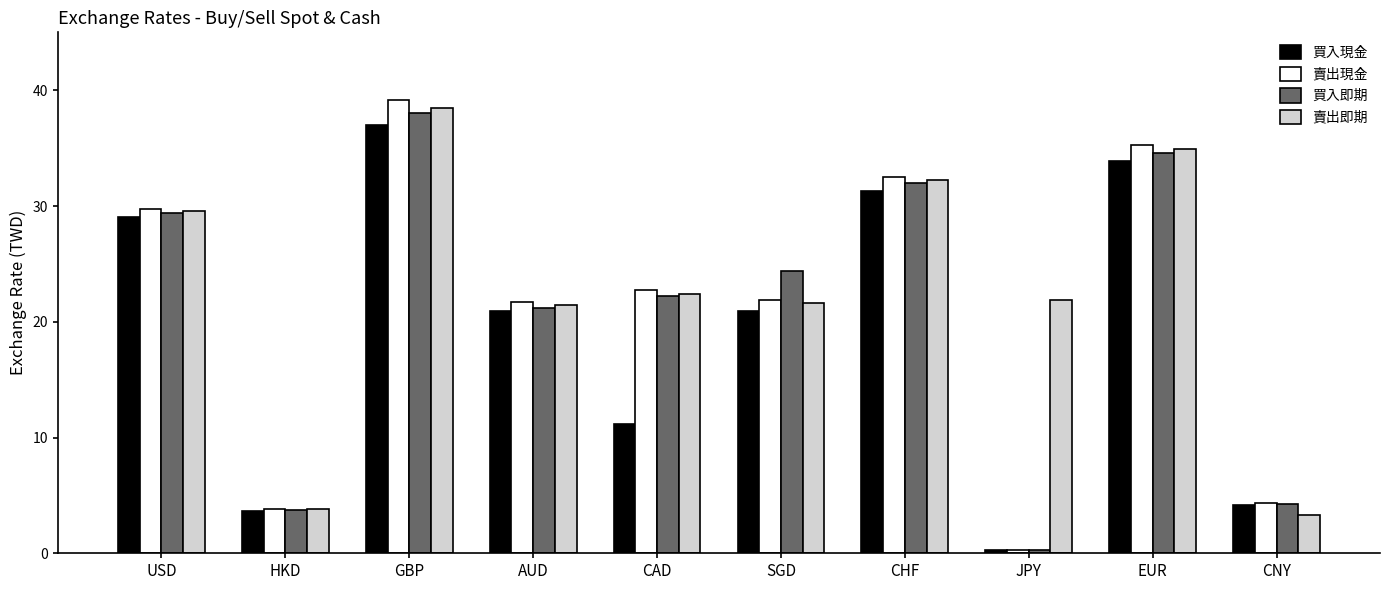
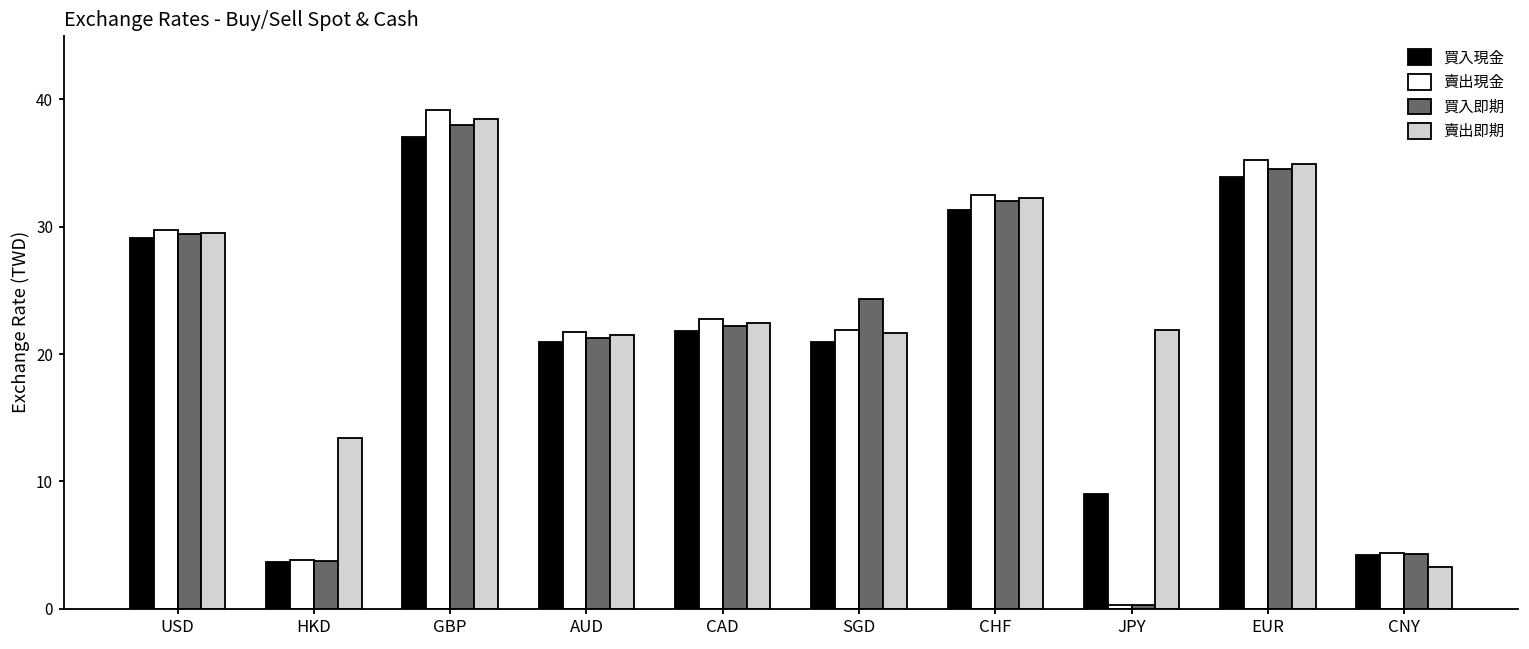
賣出即期, HKD: 3.8 -> 13.4
買入現金, CAD: 11.1 -> 21.8
買入現金, JPY: 0.3 -> 9.0
